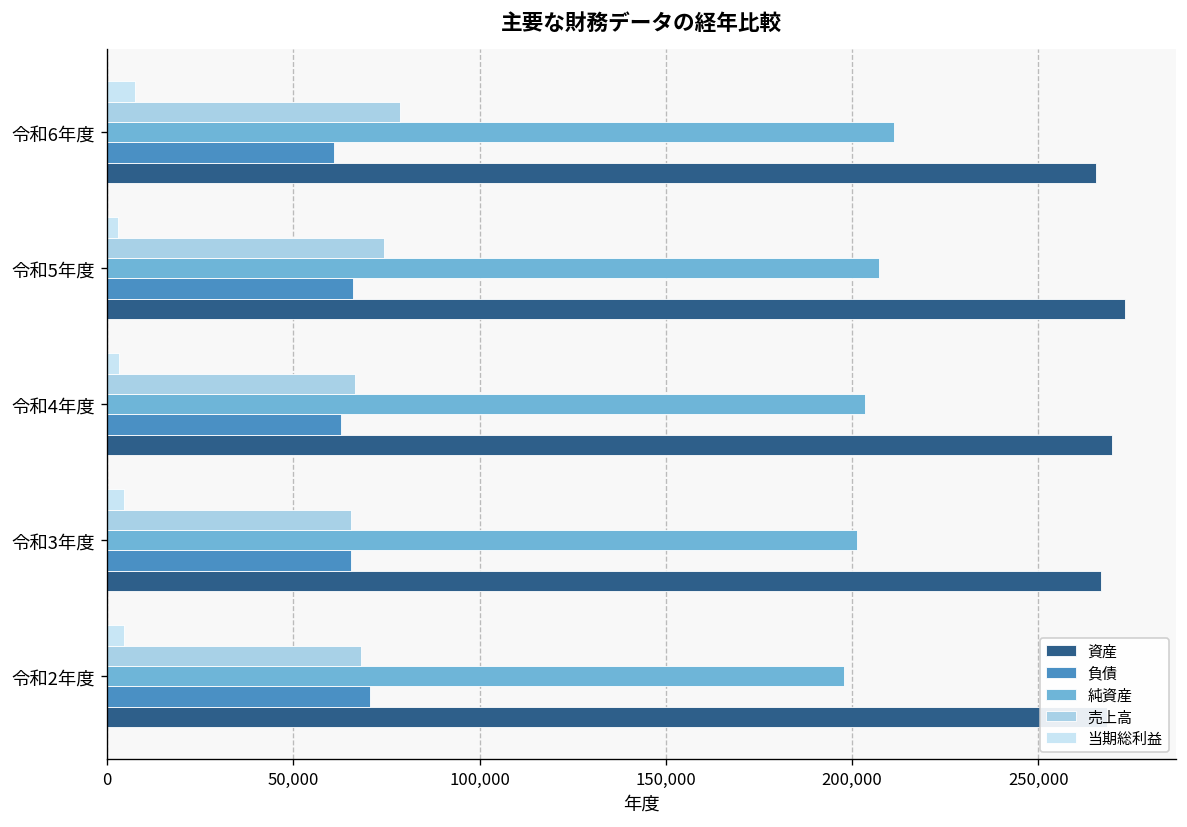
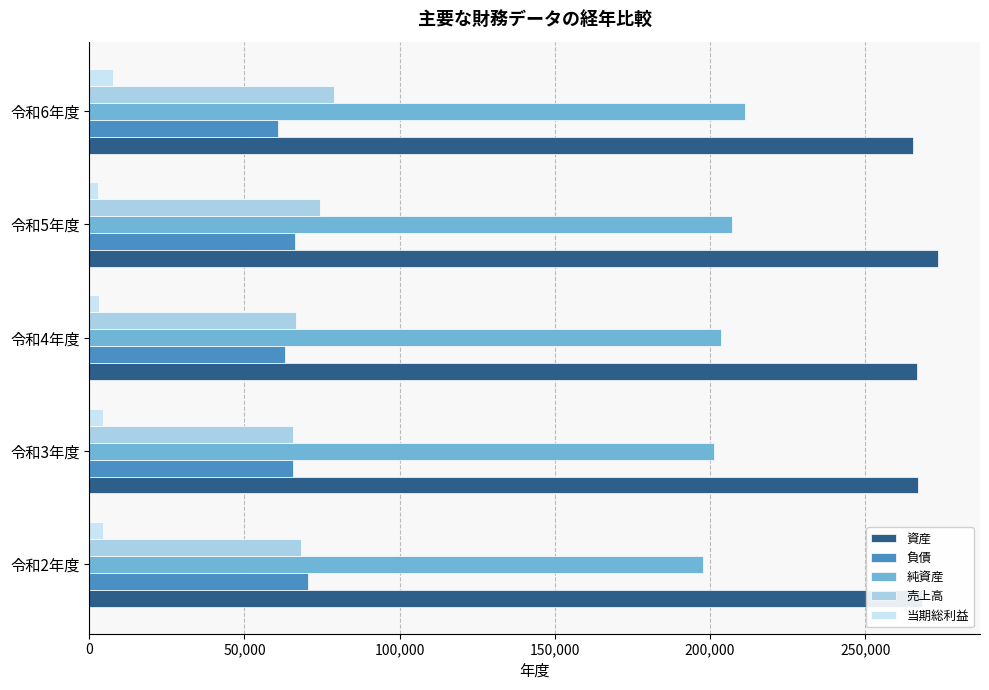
資産, 令和4年度: 270,000 -> 267,000
